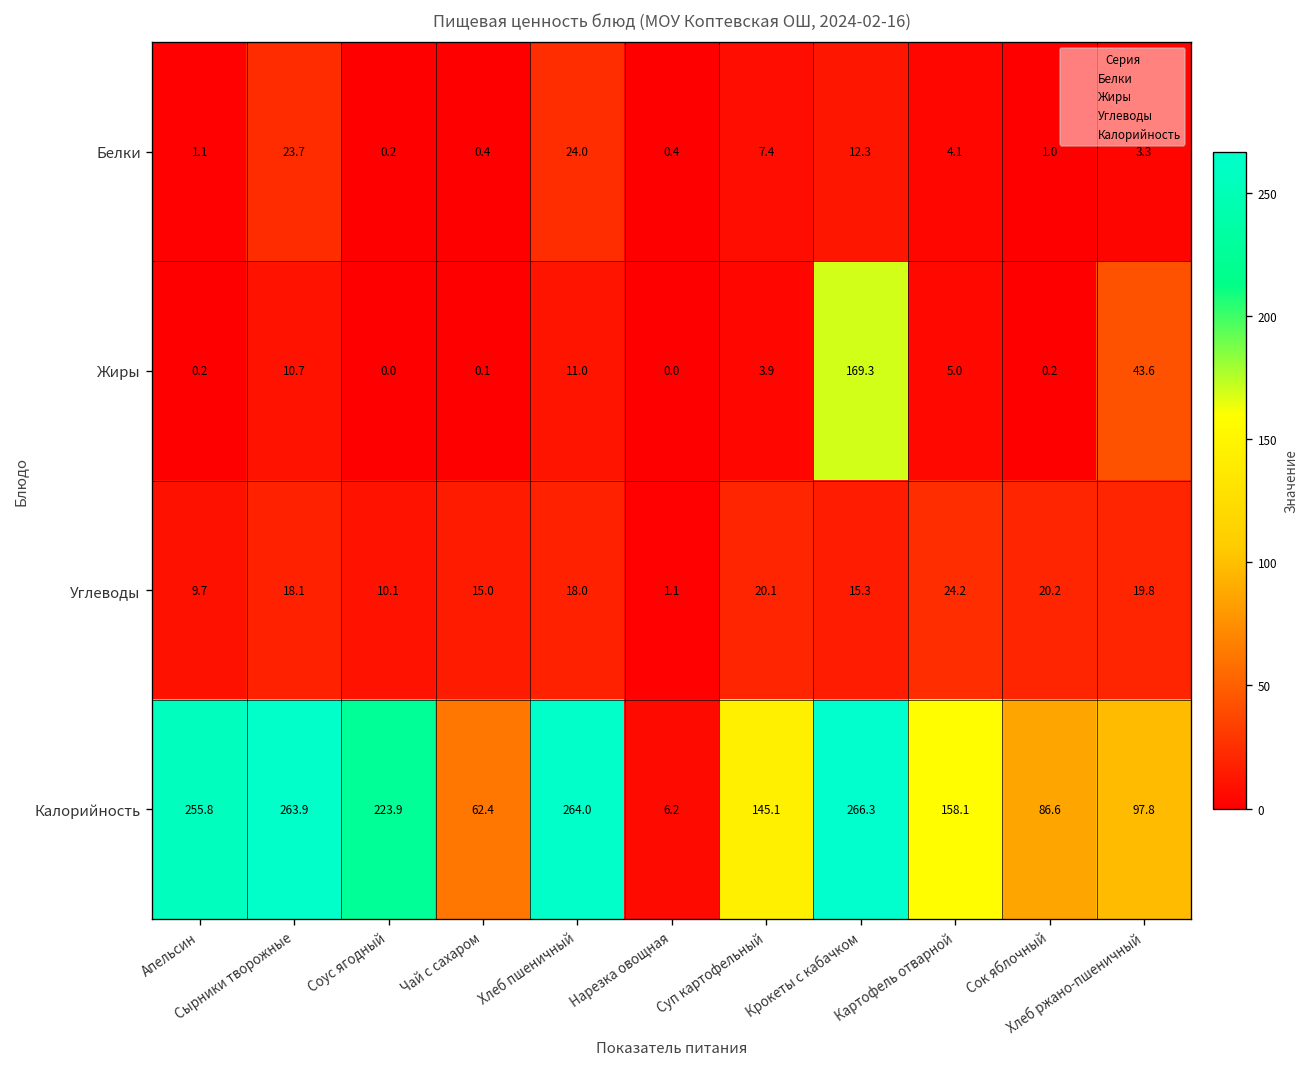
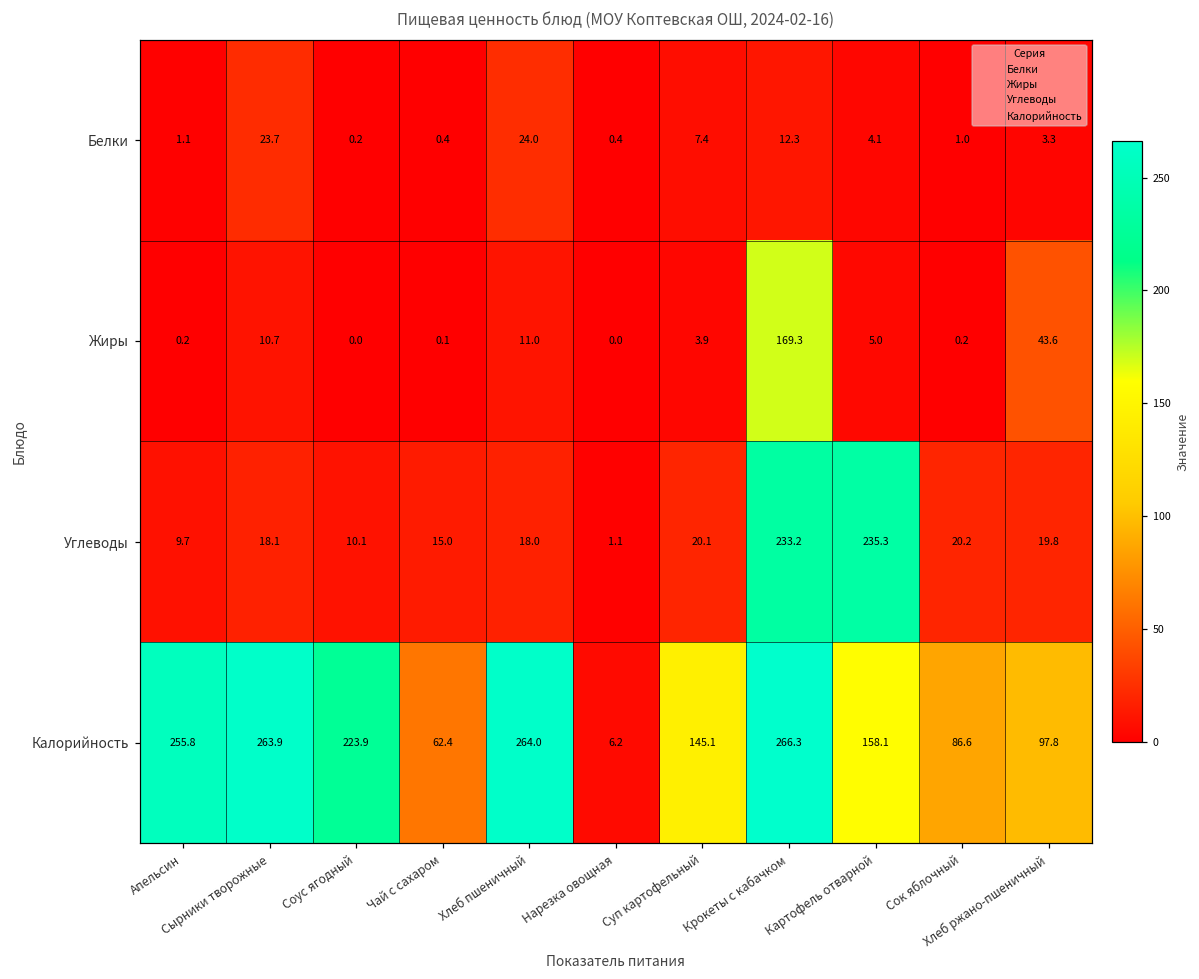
Углеводы, Крокеты с кабачком: 15.3 -> 233.2
Углеводы, Картофель отварной: 24.2 -> 235.3
